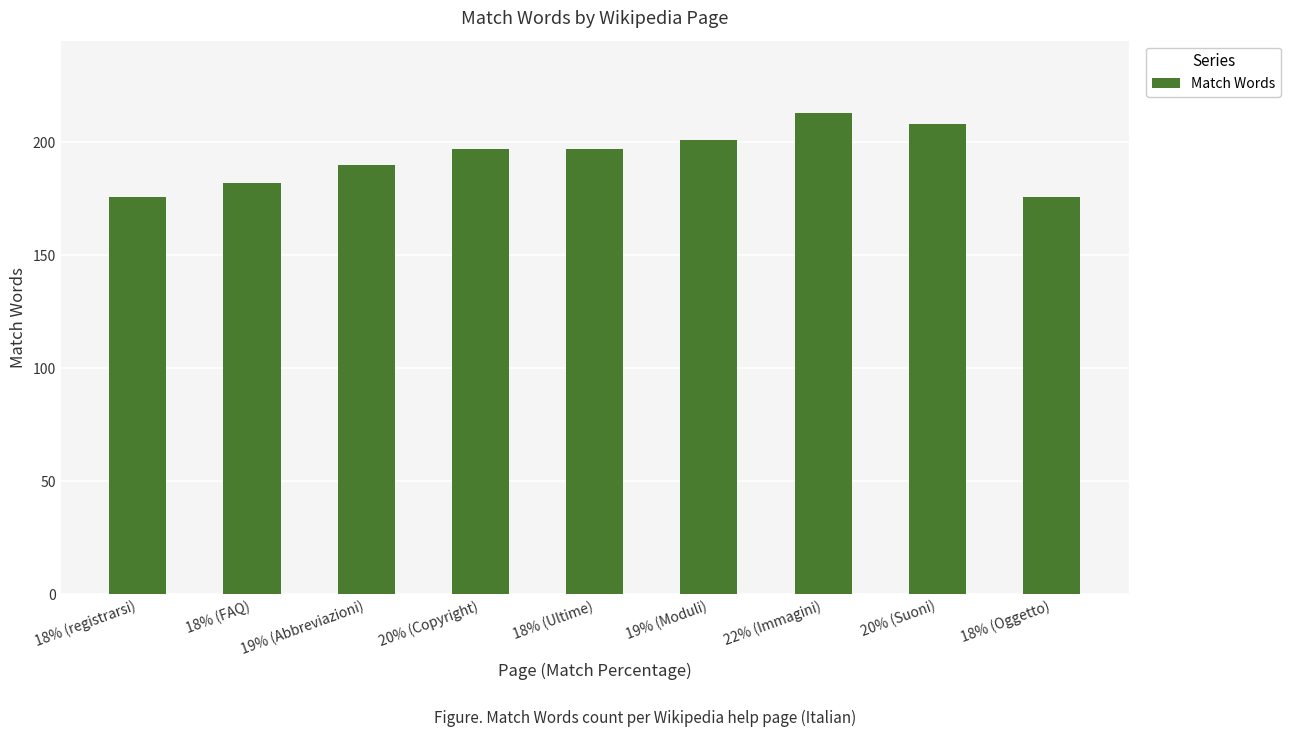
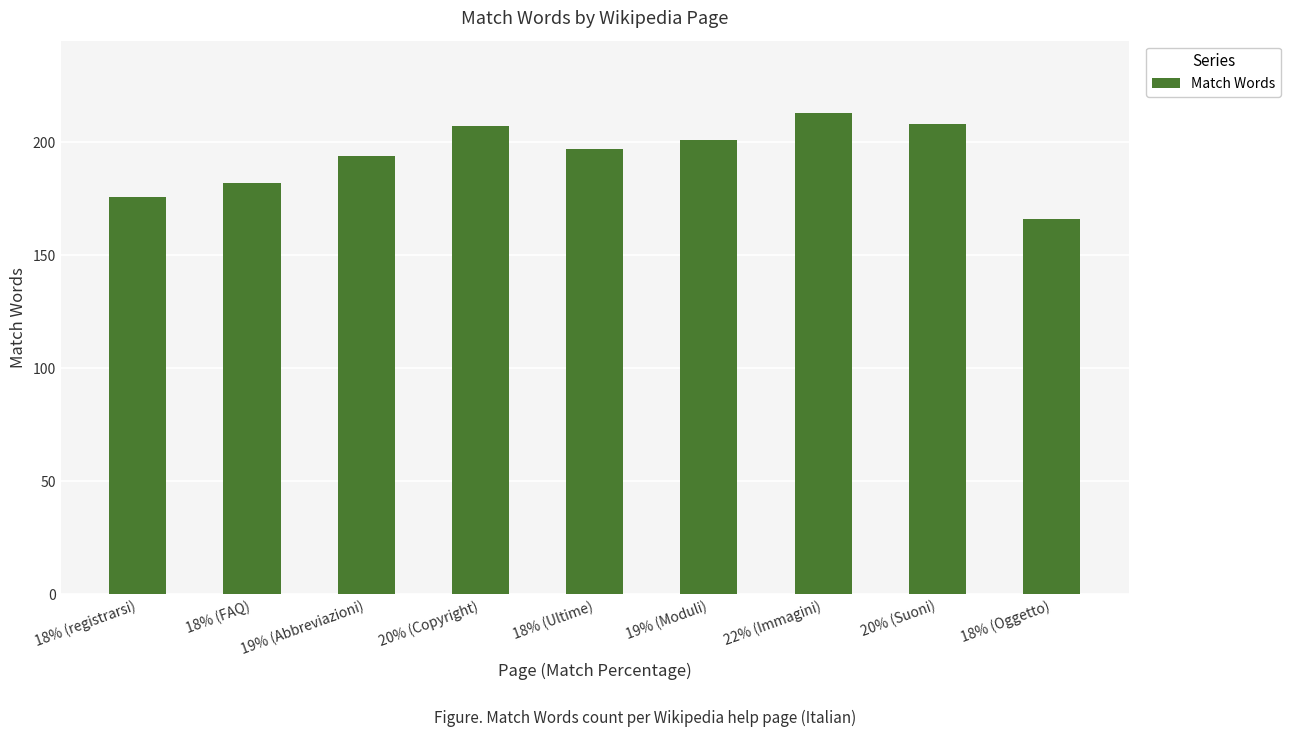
19% (Abbreviazioni): 190 -> 194
20% (Copyright): 197 -> 207
18% (Oggetto): 176 -> 166
